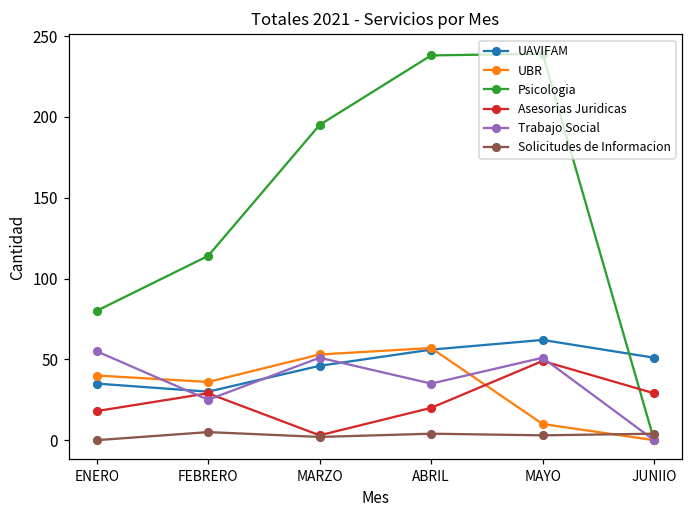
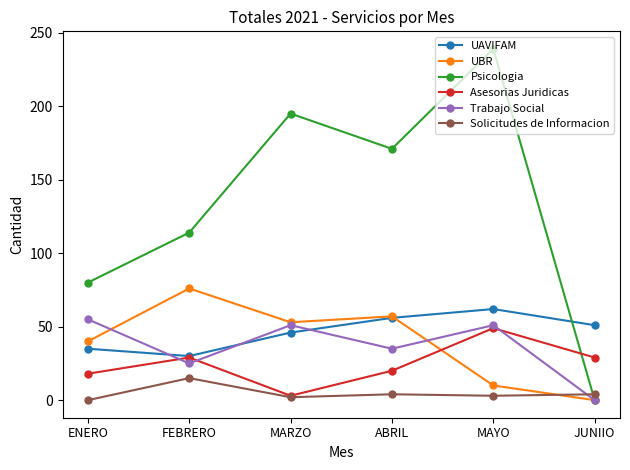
UBR, FEBRERO: 36 -> 76
Solicitudes de Informacion, FEBRERO: 5 -> 15
Psicologia, ABRIL: 238 -> 171
